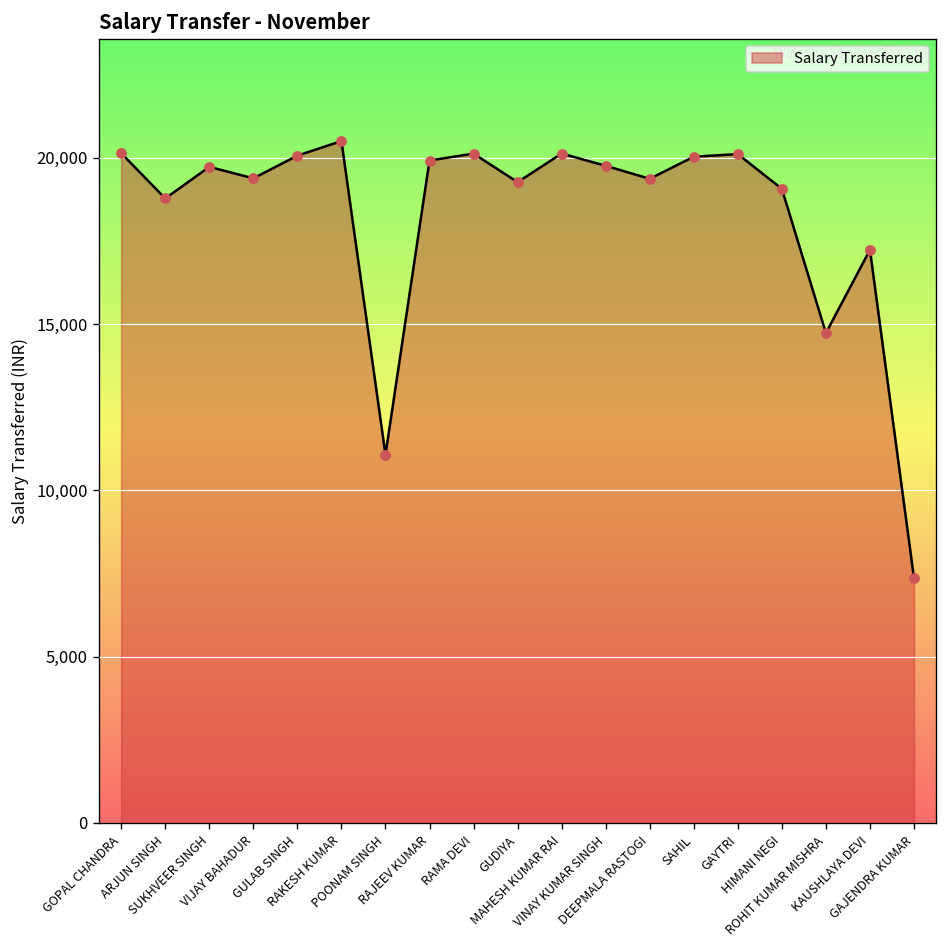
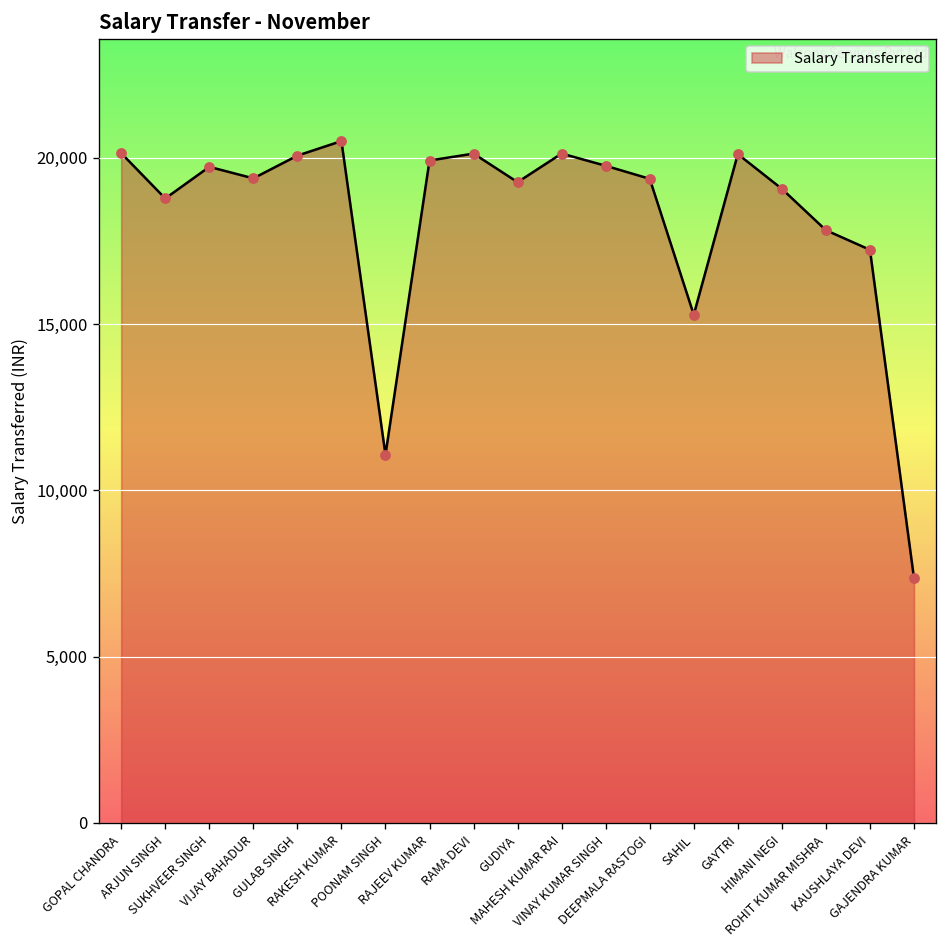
SAHIL: 20,000 -> 15,300
ROHIT KUMAR MISHRA: 14,700 -> 17,800
